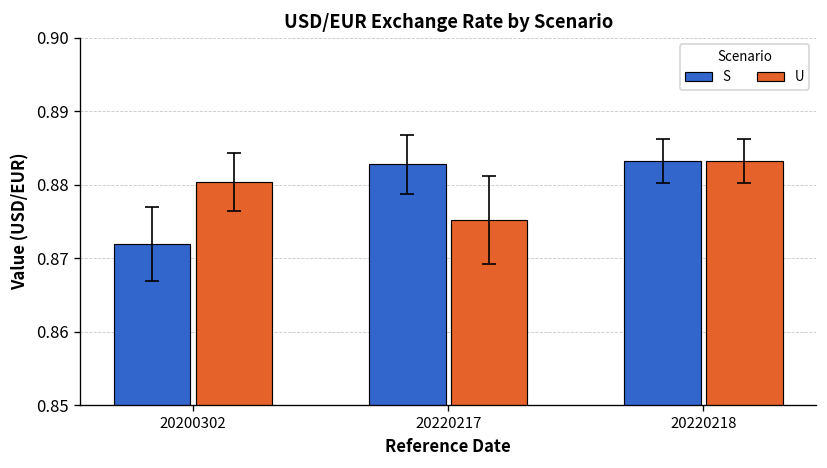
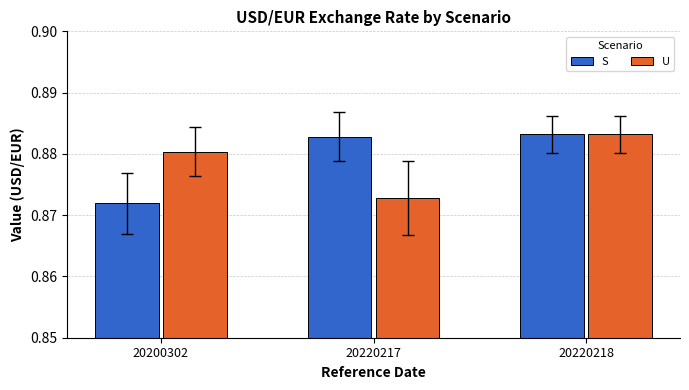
U, 20220217: 0.875 -> 0.873
